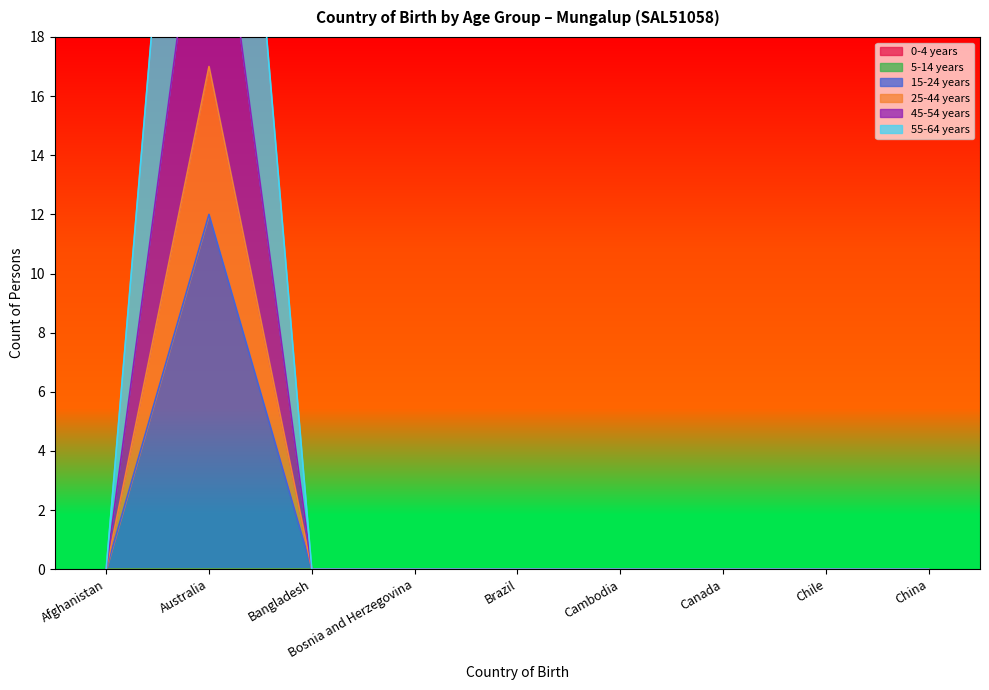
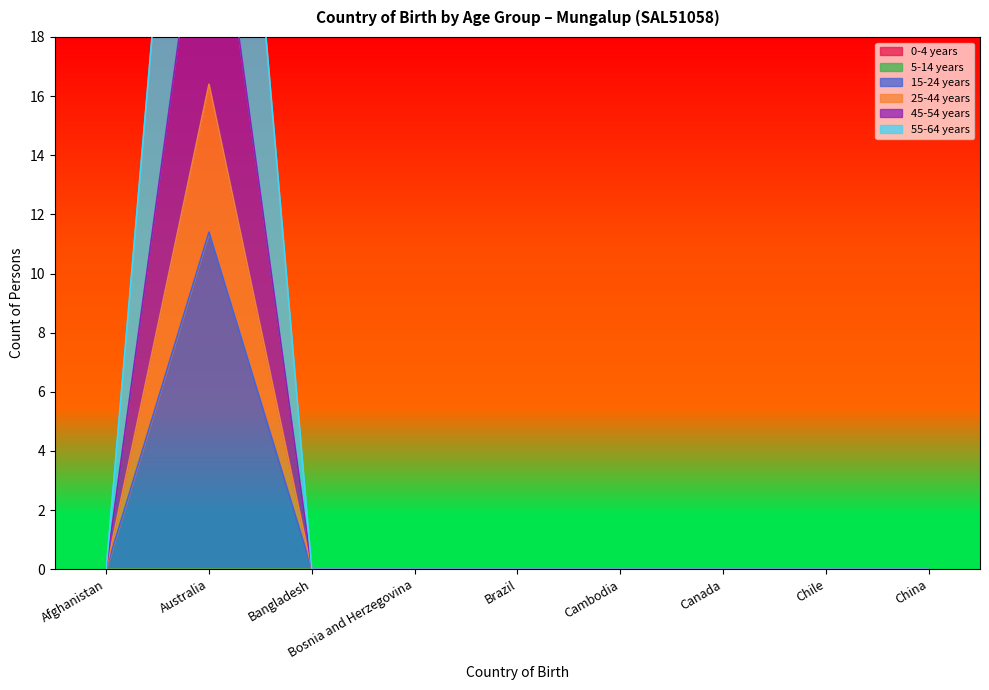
15-24 years, Australia: 12.0 -> 11.4
